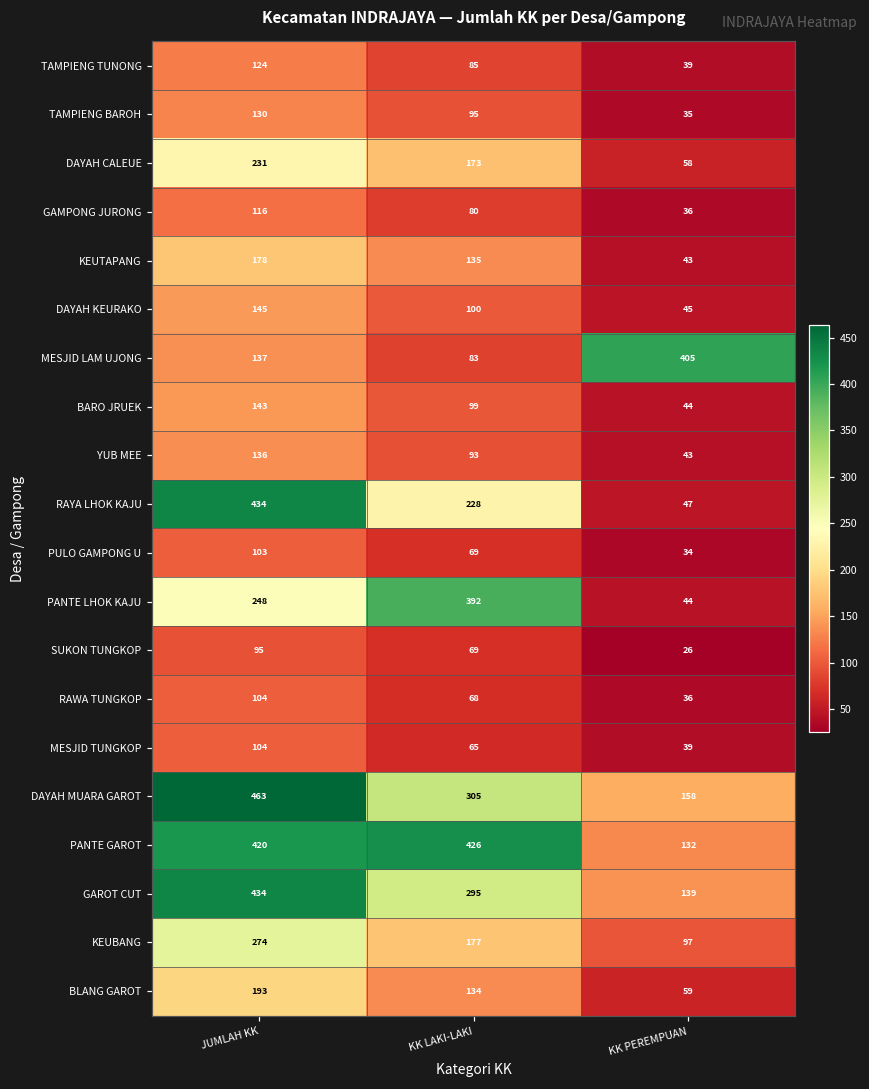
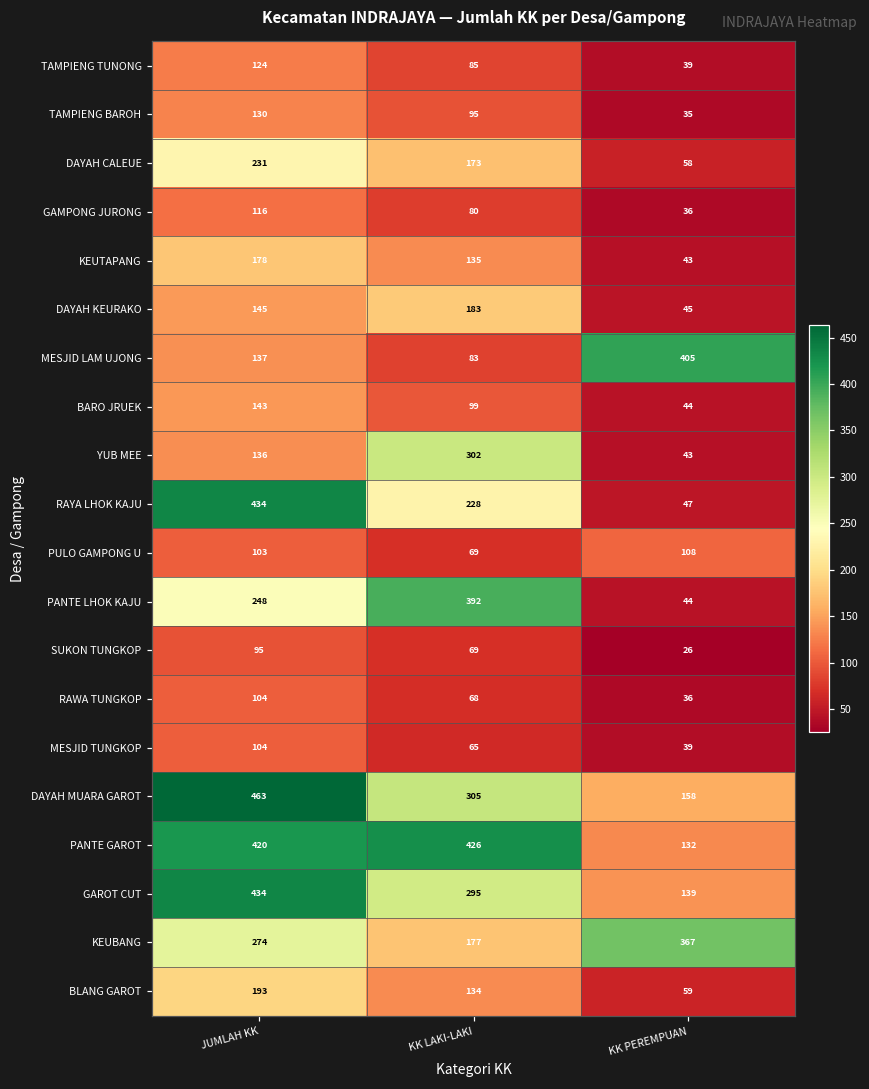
DAYAH KEURAKO, KK LAKI-LAKI: 100 -> 183
YUB MEE, KK LAKI-LAKI: 93 -> 302
PULO GAMPONG U, KK PEREMPUAN: 34 -> 108
KEUBANG, KK PEREMPUAN: 97 -> 367
